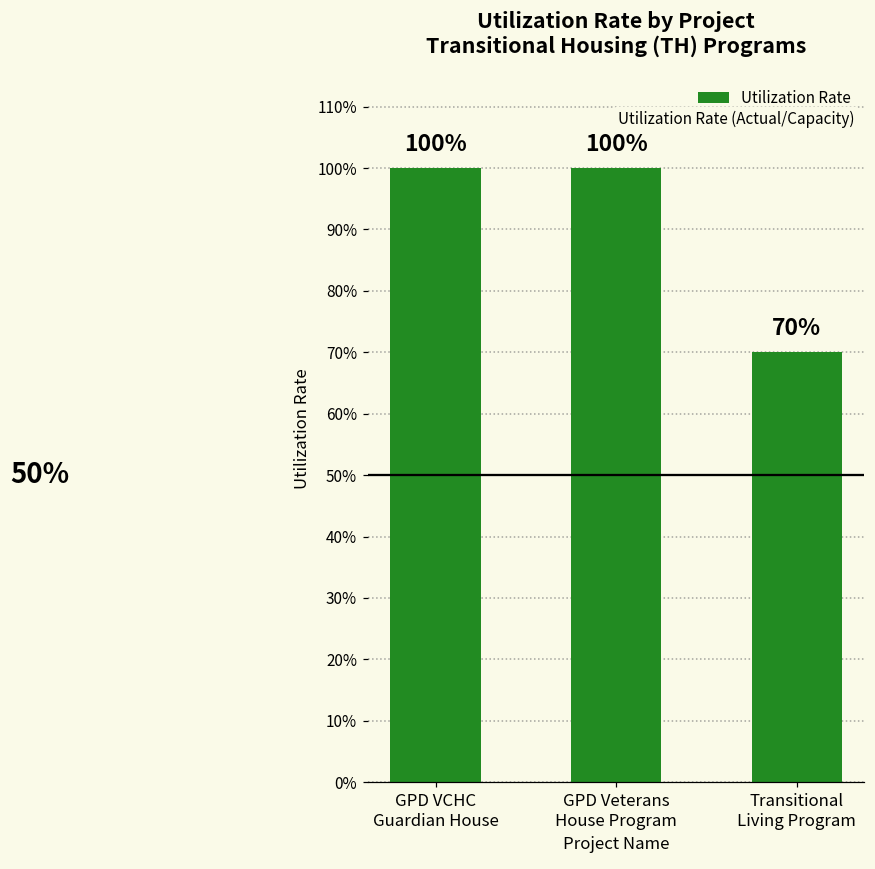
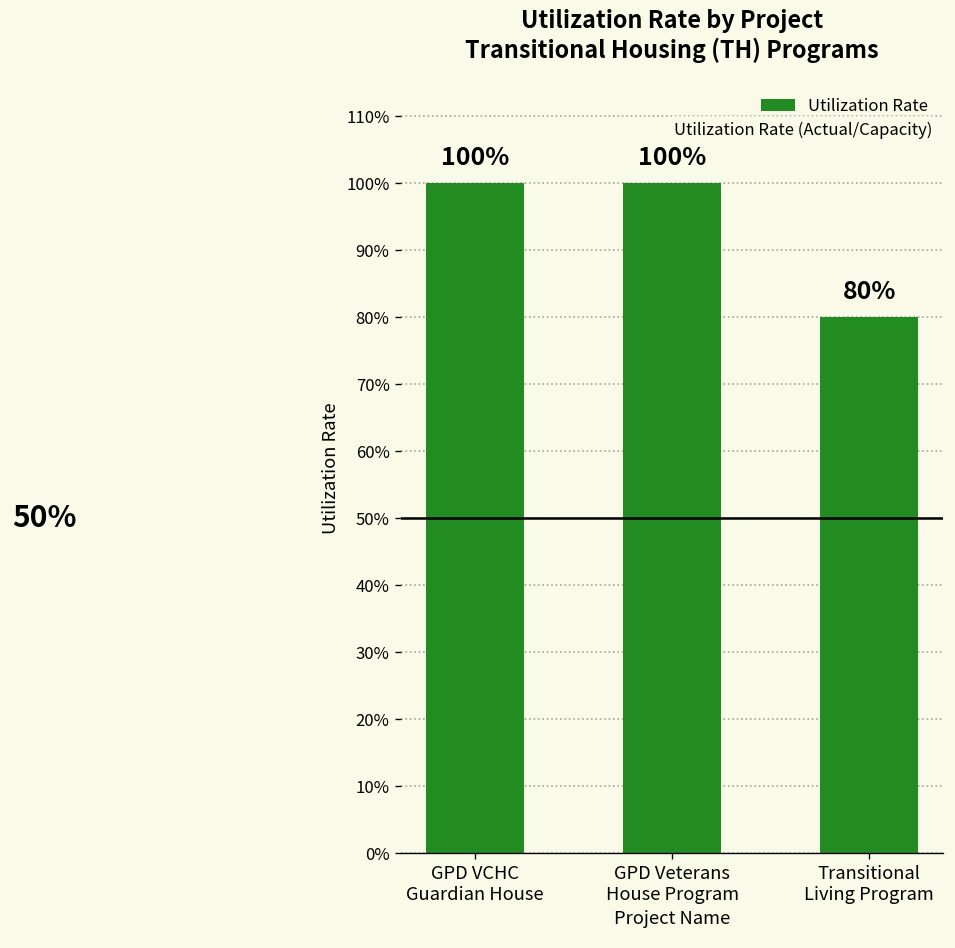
Transitional Living Program: 70% -> 80%
